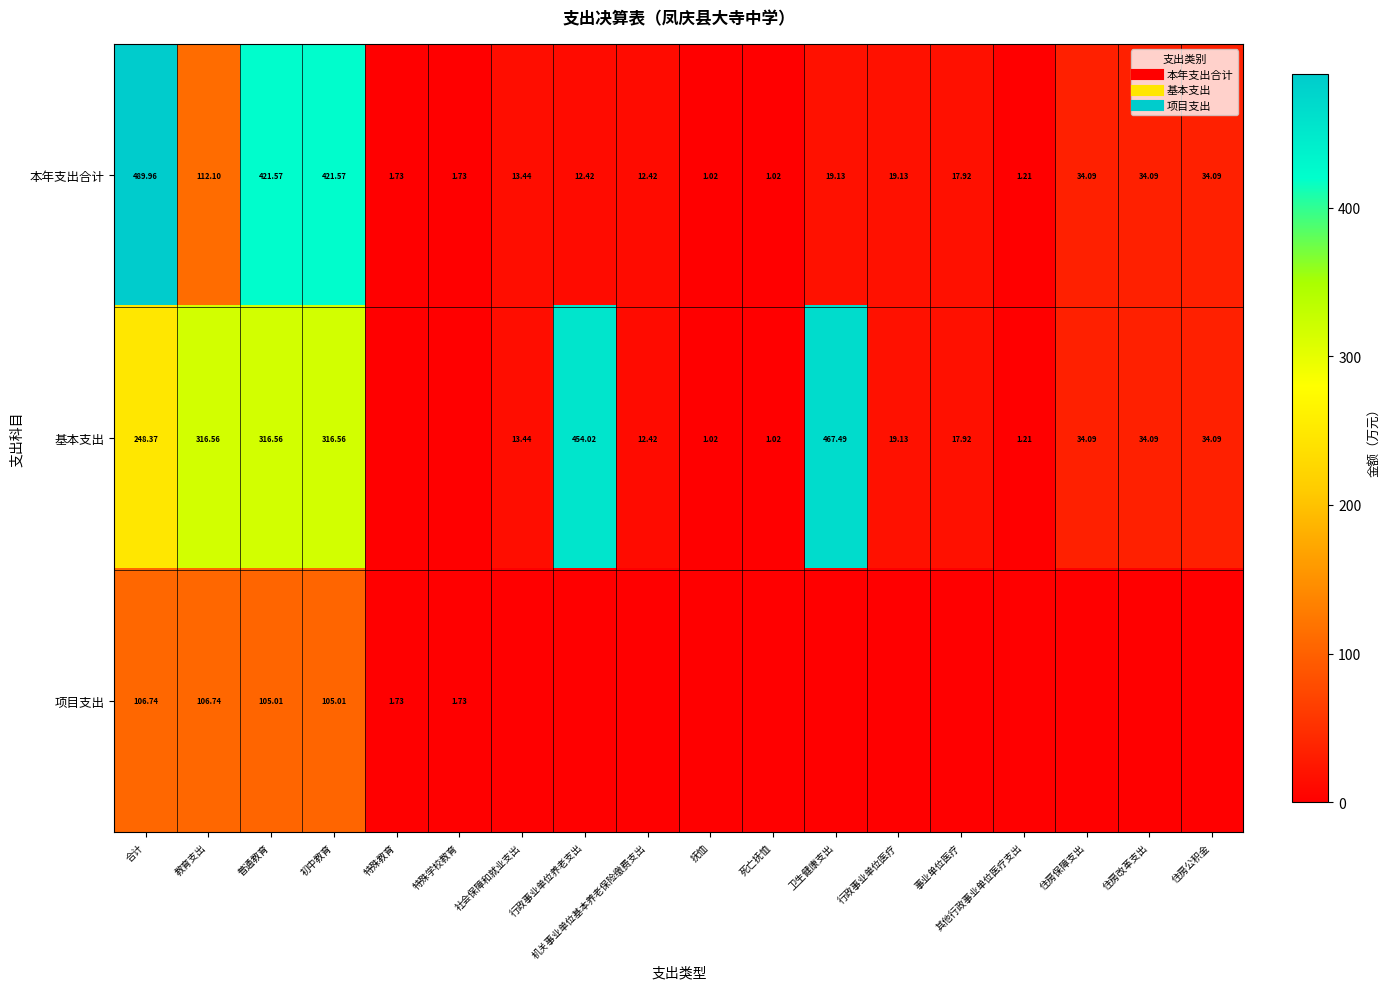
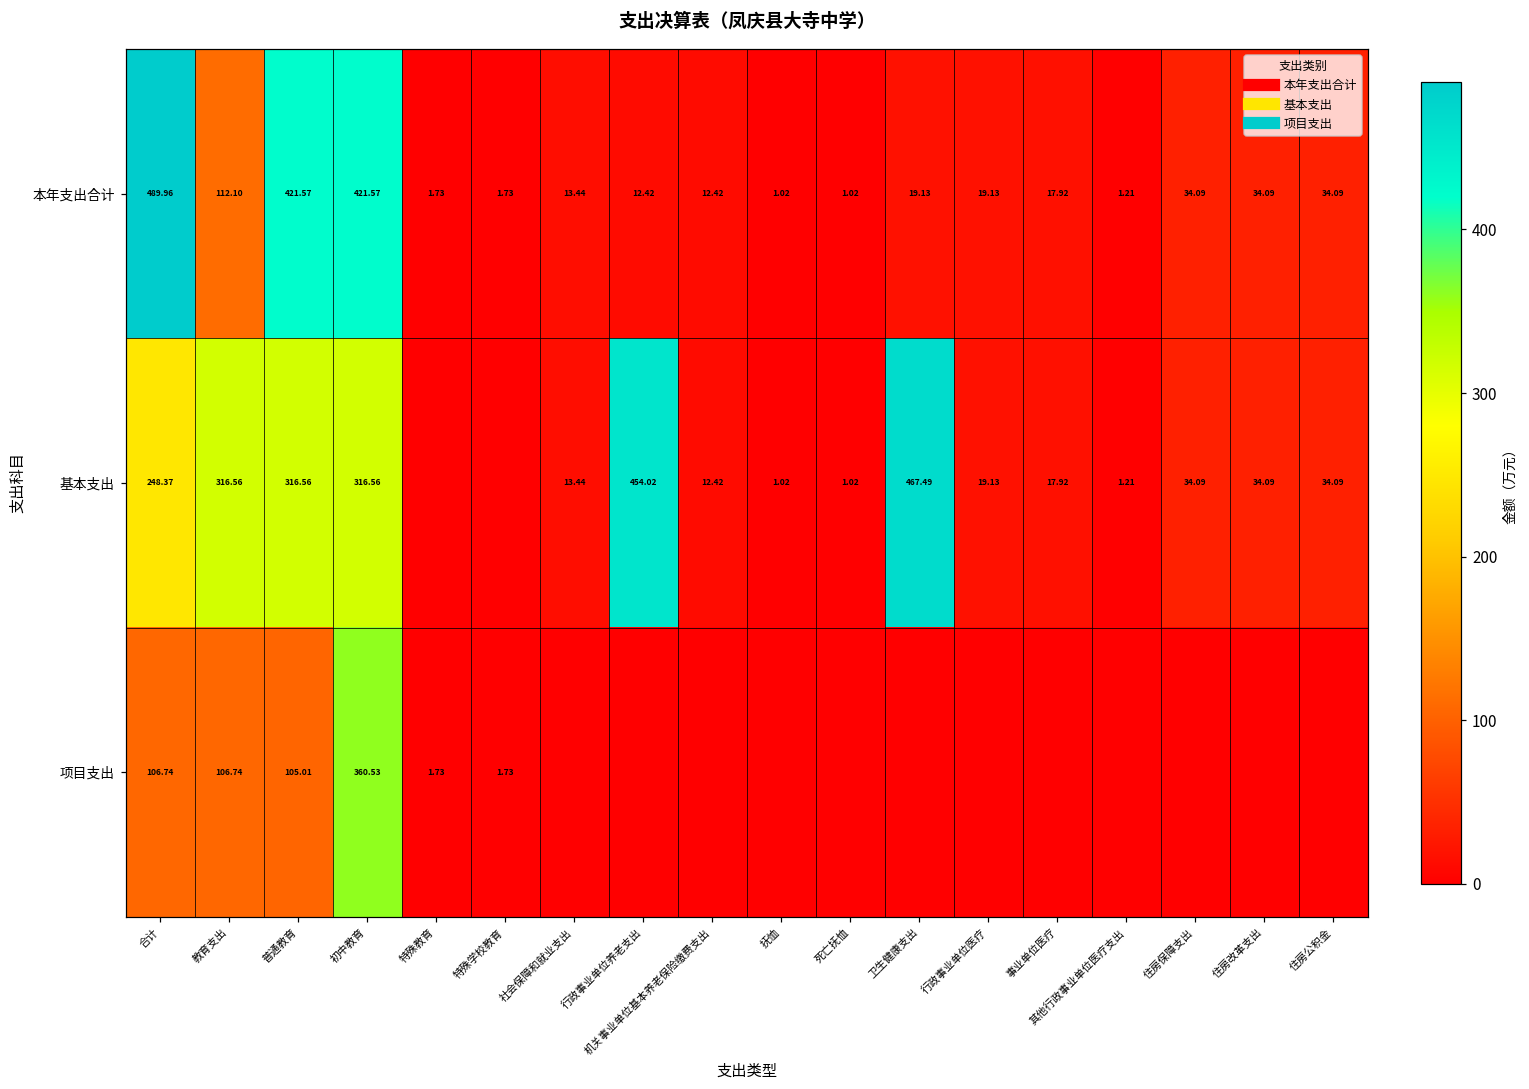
项目支出, 初中教育: 105.01 -> 360.53
